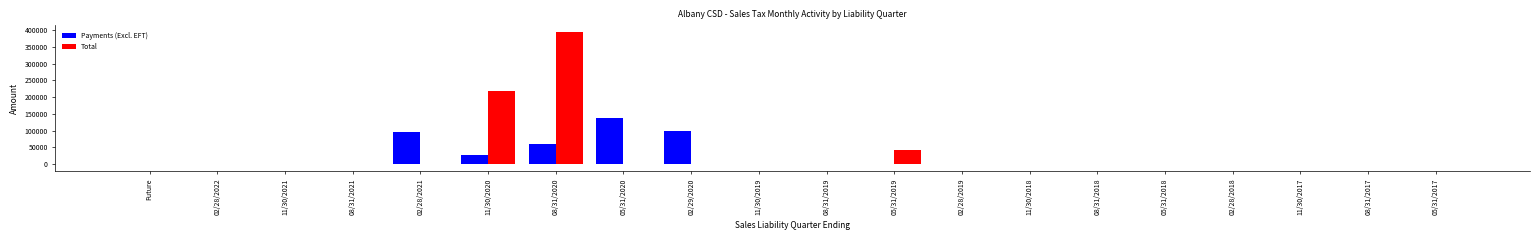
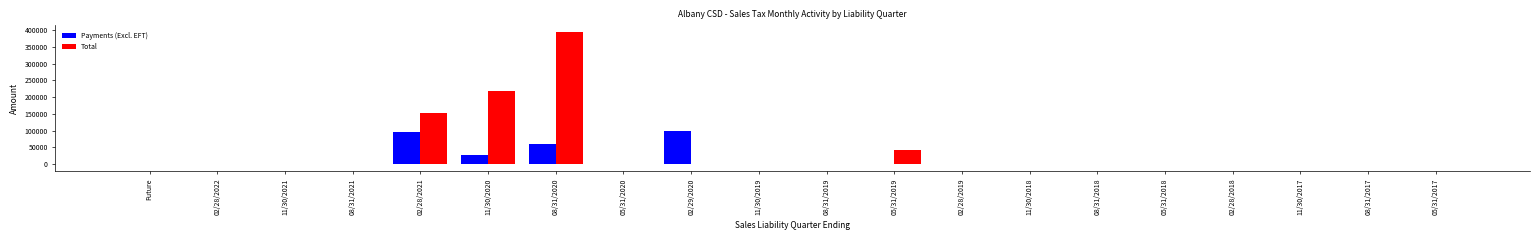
Total, 02/28/2021: 0 -> 150000
Payments (Excl. EFT), 05/31/2020: 140000 -> 0
